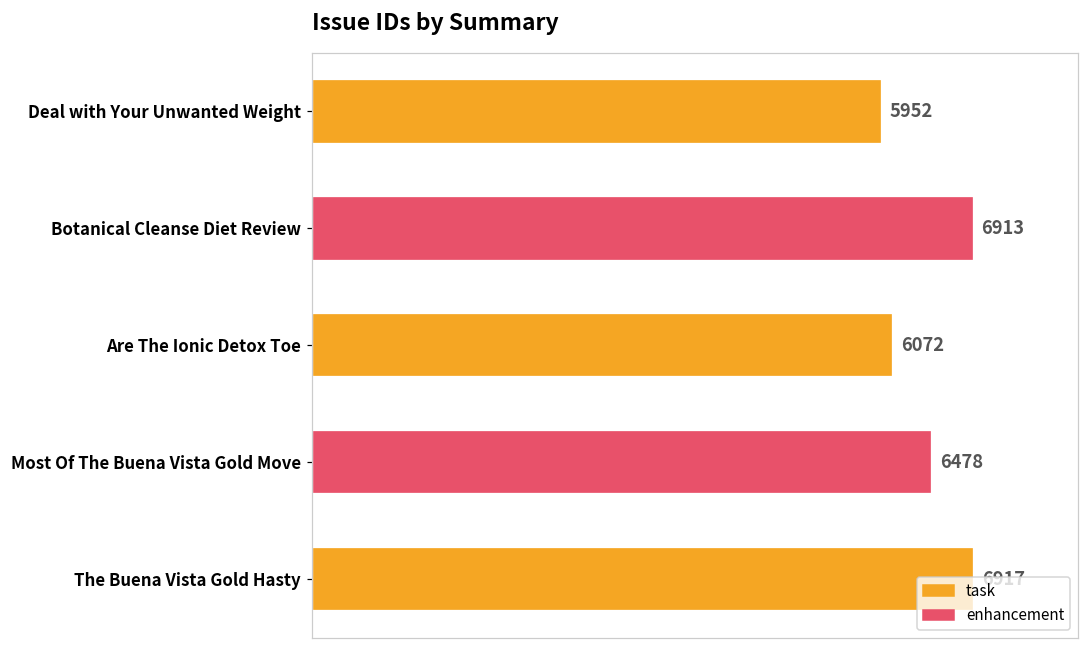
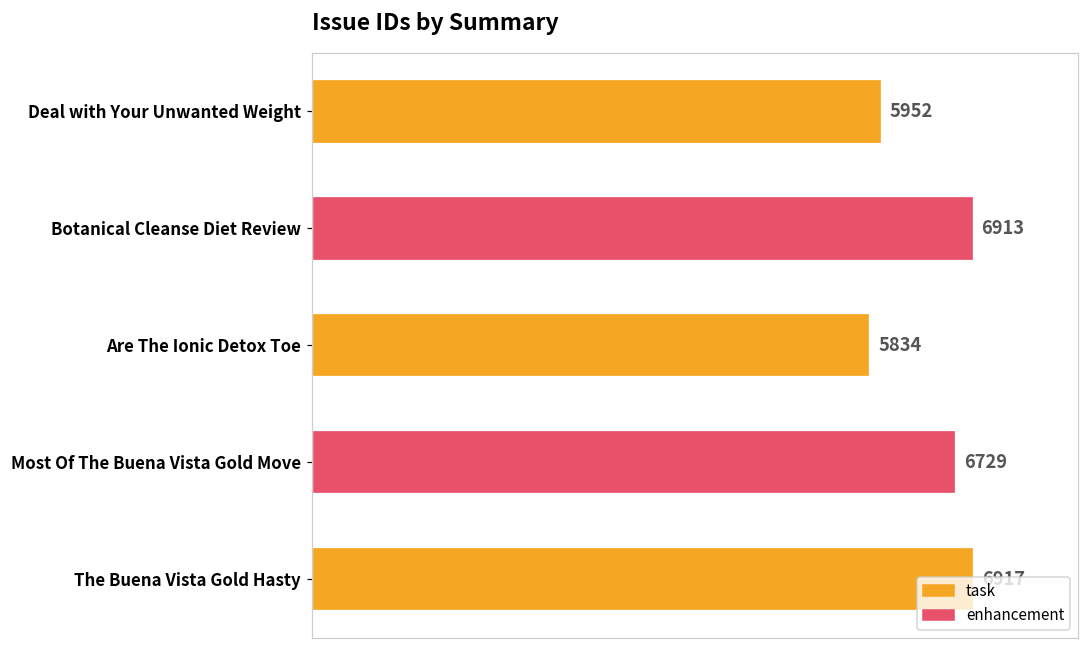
Are The Ionic Detox Toe: 6072 -> 5834
Most Of The Buena Vista Gold Move: 6478 -> 6729
